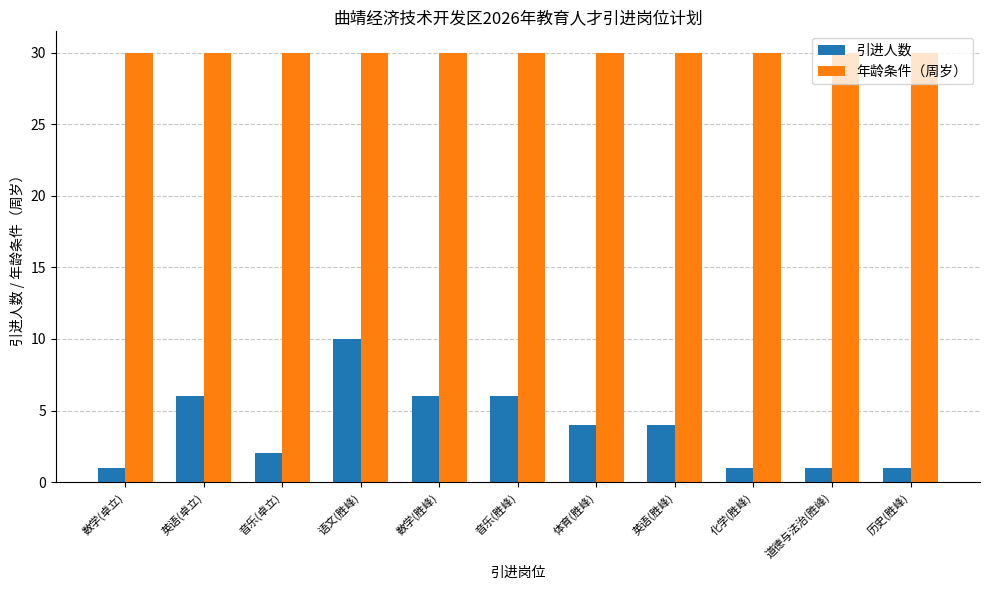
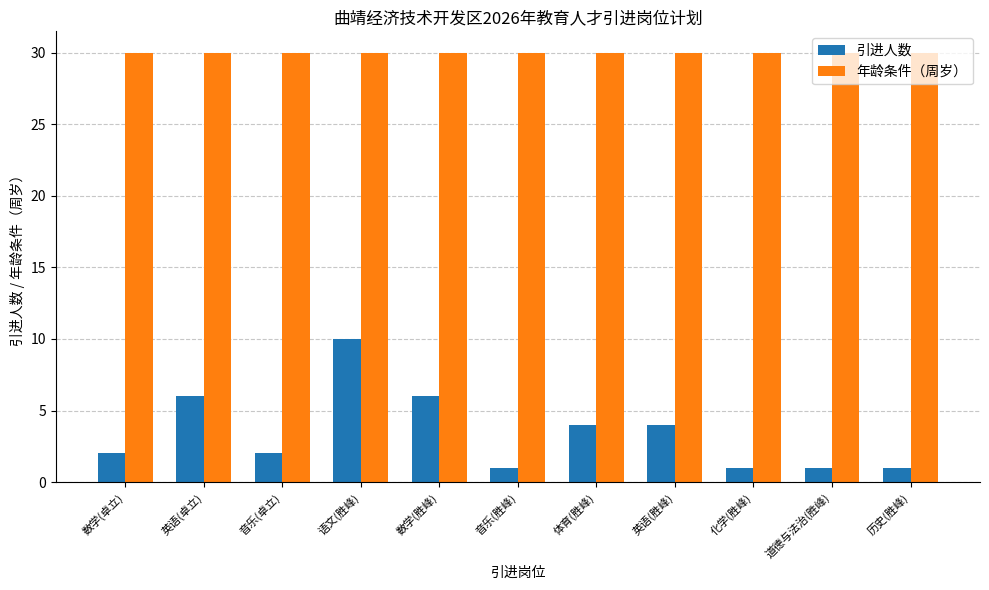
引进人数, 数学(卓立): 1 -> 2
引进人数, 音乐(胜峰): 6 -> 1
